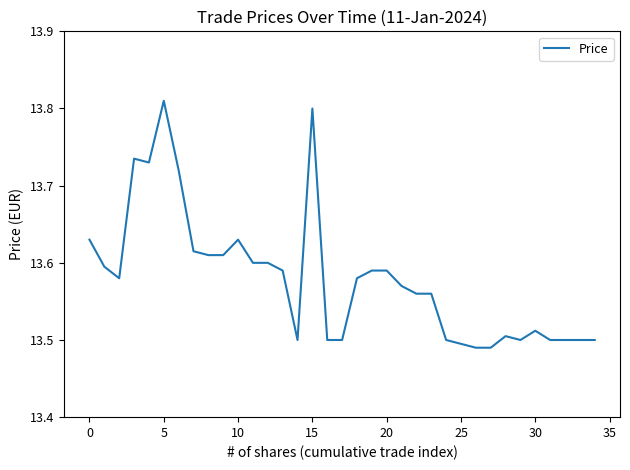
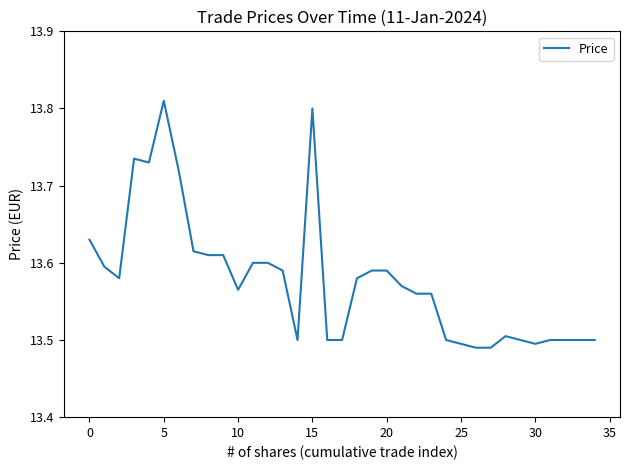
10: 13.63 -> 13.57
30: 13.51 -> 13.50
